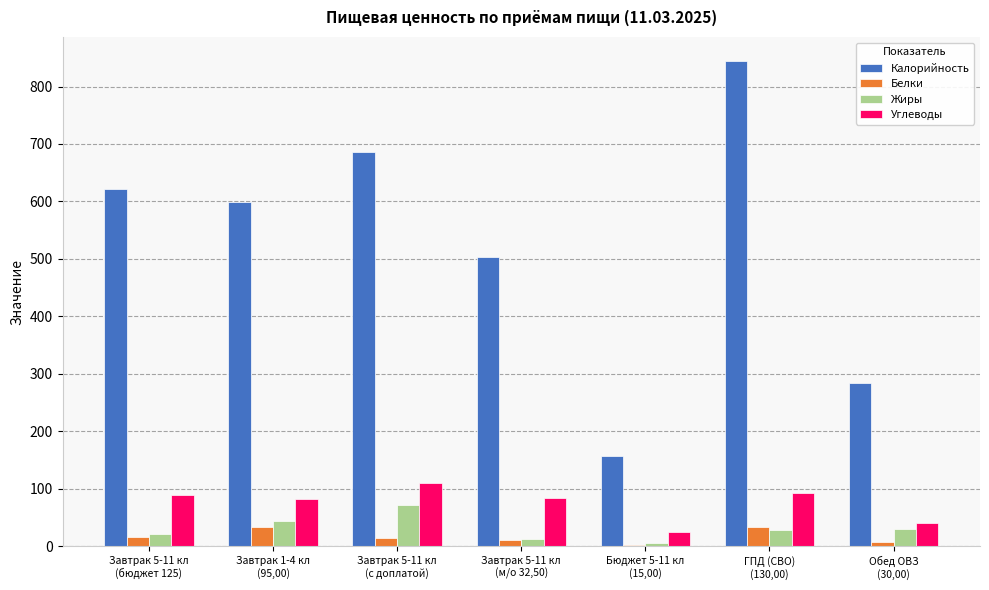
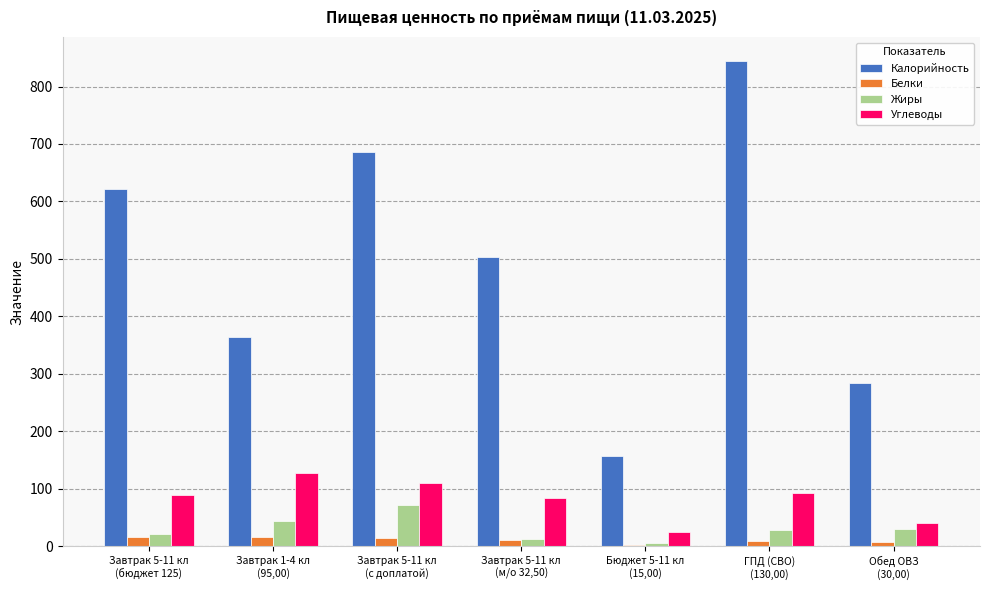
Калорийность, Завтрак 1-4 кл (95,00): 600 -> 370
Белки, Завтрак 1-4 кл (95,00): 30 -> 20
Углеводы, Завтрак 1-4 кл (95,00): 80 -> 130
Белки, ГПД (СВО) (130,00): 30 -> 10
